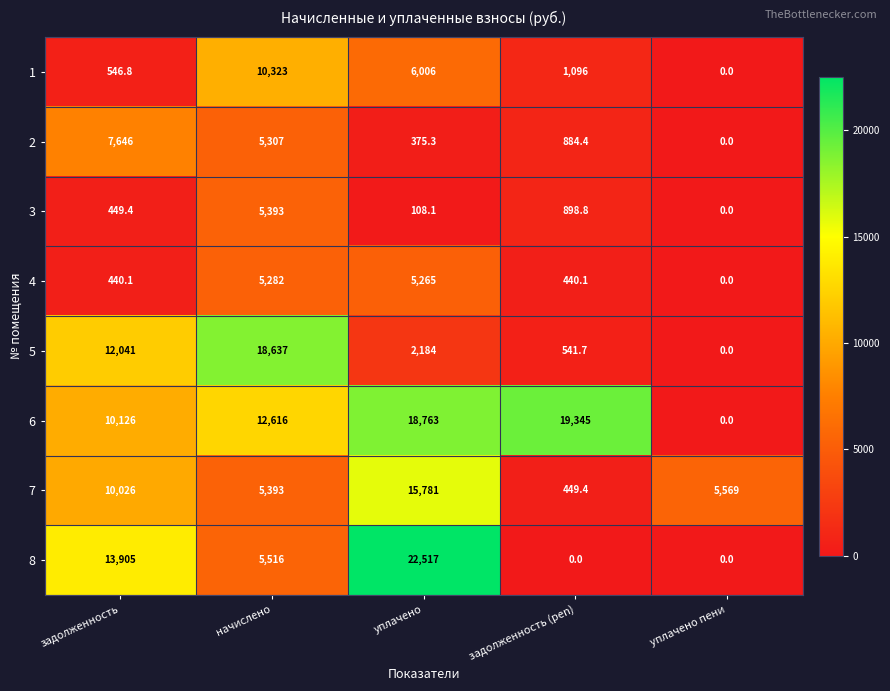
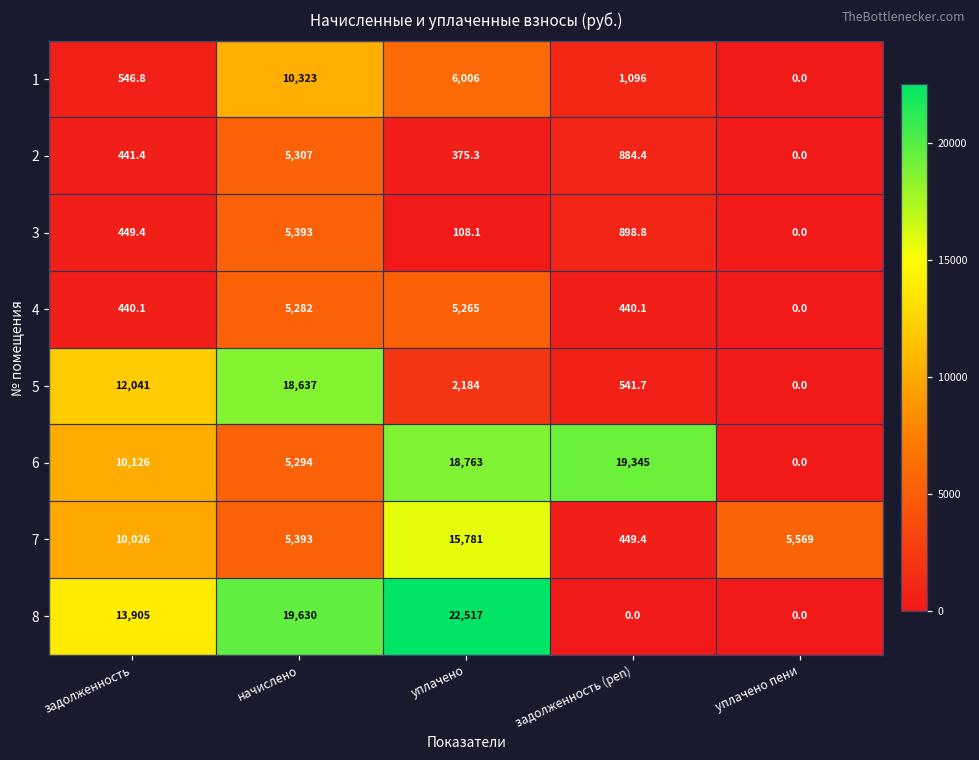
2, задолженность: 7,646 -> 441.4
6, начислено: 12,616 -> 5,294
8, начислено: 5,516 -> 19,630
